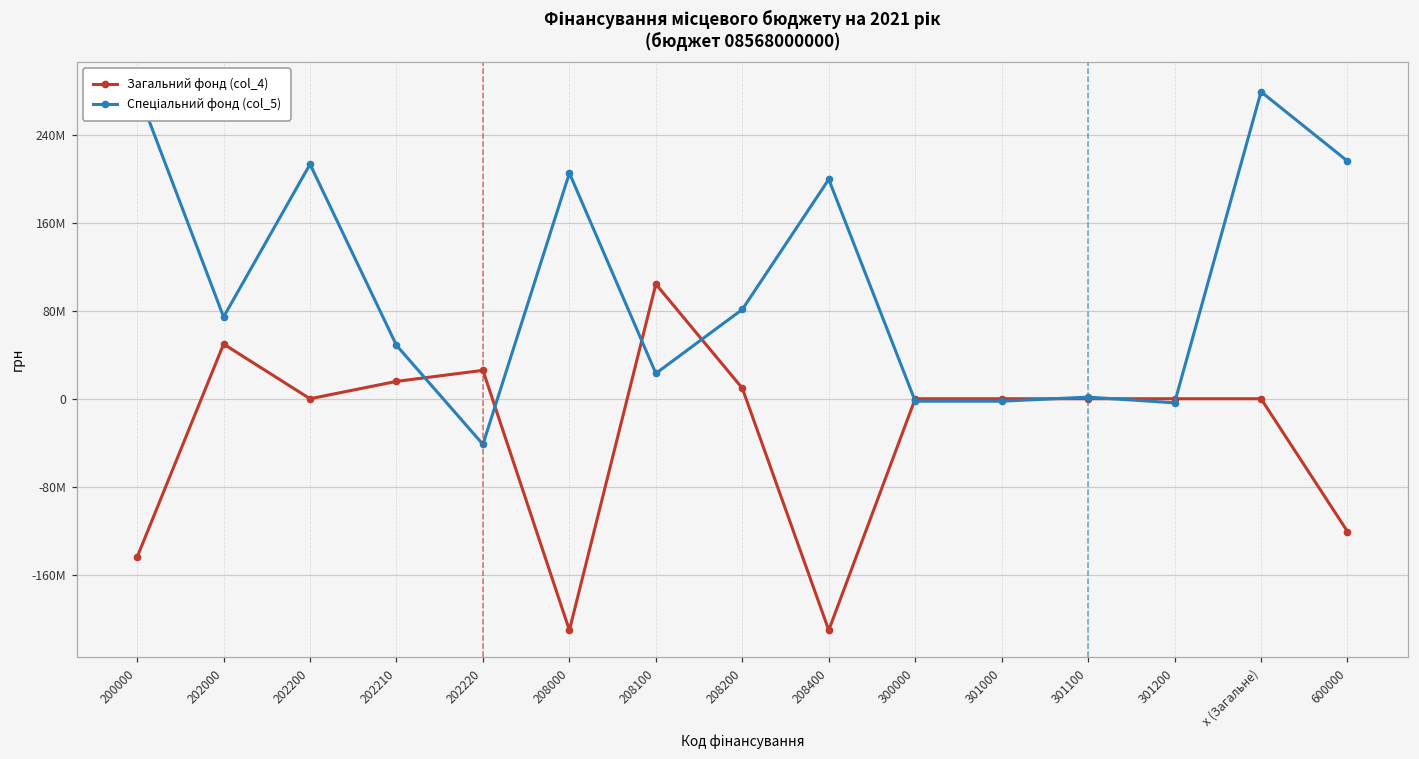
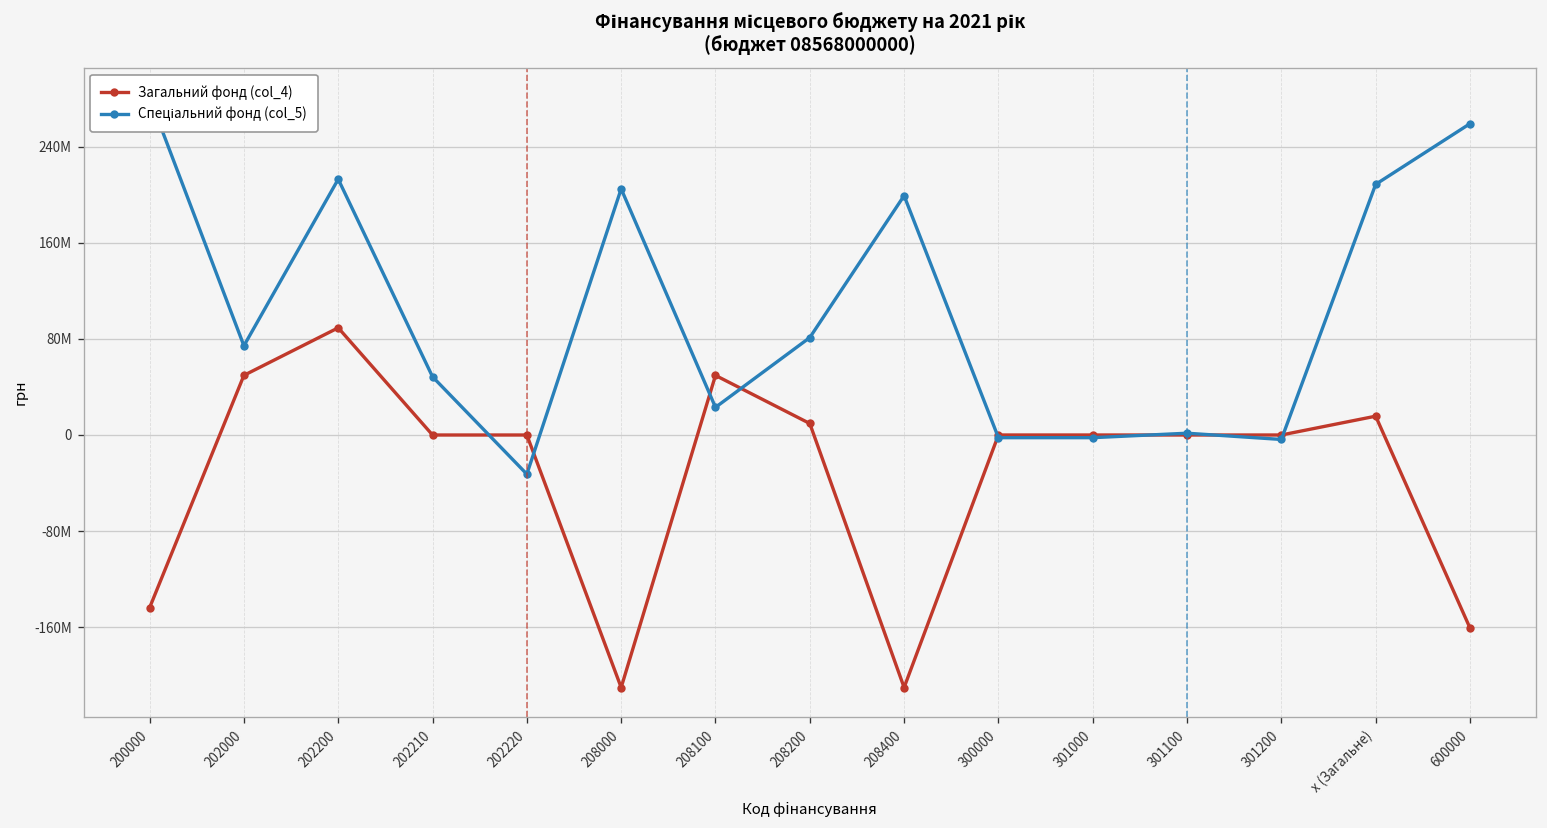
Загальний фонд (col_4), 202200: 0 -> 89000000
Загальний фонд (col_4), 202210: 16000000 -> 0
Загальний фонд (col_4), 202220: 26000000 -> 0
Спеціальний фонд (col_5), 202220: -41000000 -> -33000000
Загальний фонд (col_4), 208100: 104000000 -> 50000000
Загальний фонд (col_4), x (Загальне): 0 -> 16000000
Спеціальний фонд (col_5), x (Загальне): 279000000 -> 209000000
Загальний фонд (col_4), 600000: -121000000 -> -161000000
Спеціальний фонд (col_5), 600000: 216000000 -> 259000000
